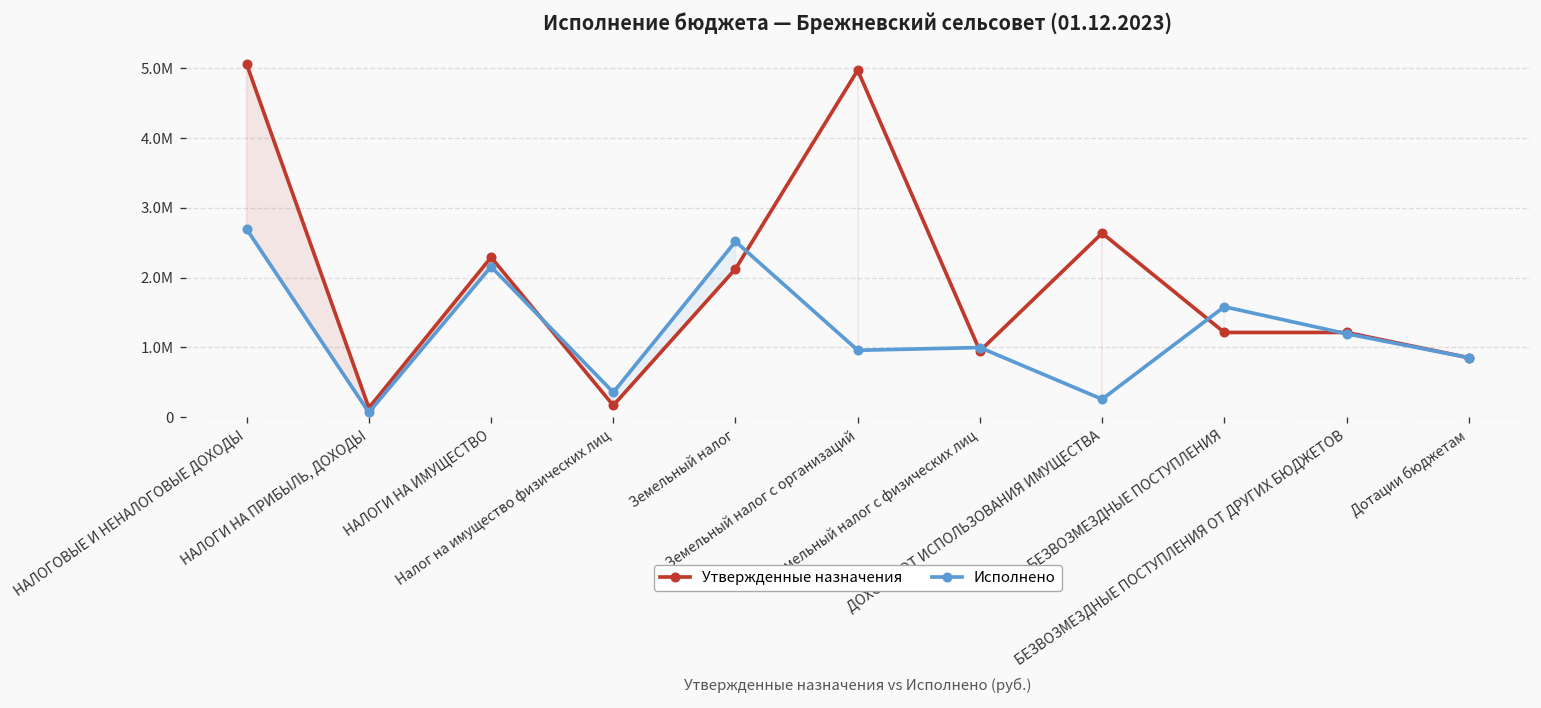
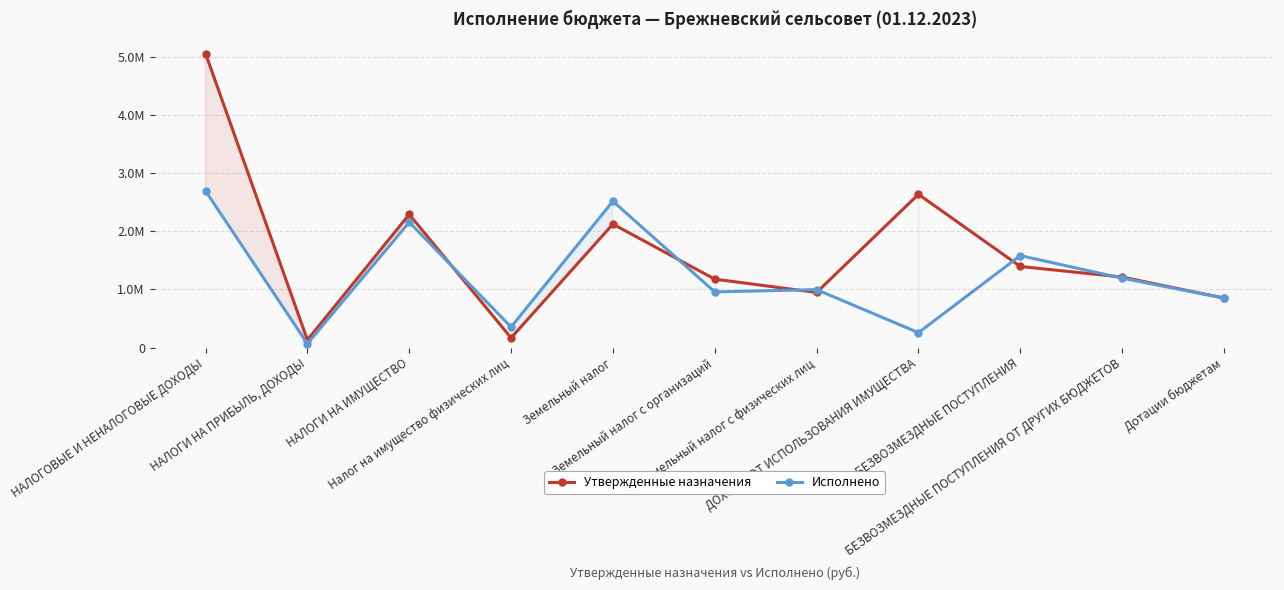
Утвержденные назначения, Земельный налог с организаций: 5000000 -> 1200000
Утвержденные назначения, БЕЗВОЗМЕЗДНЫЕ ПОСТУПЛЕНИЯ: 1200000 -> 1400000
